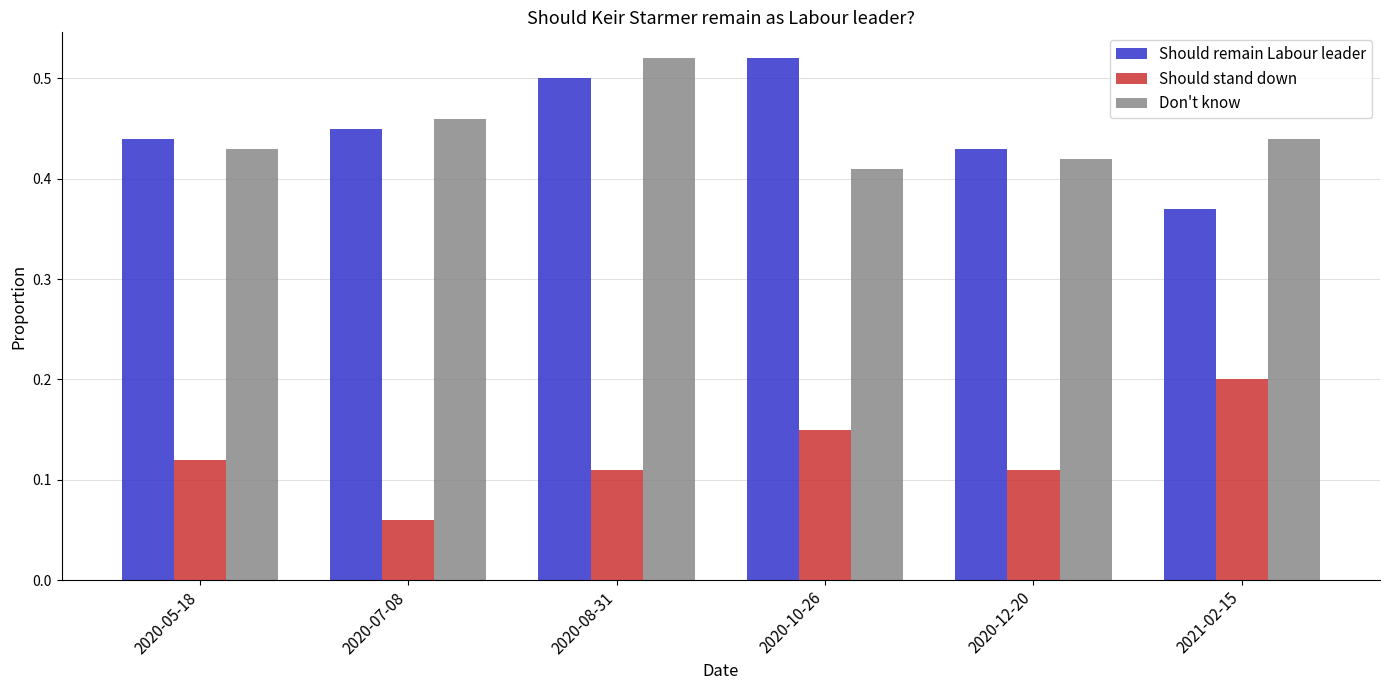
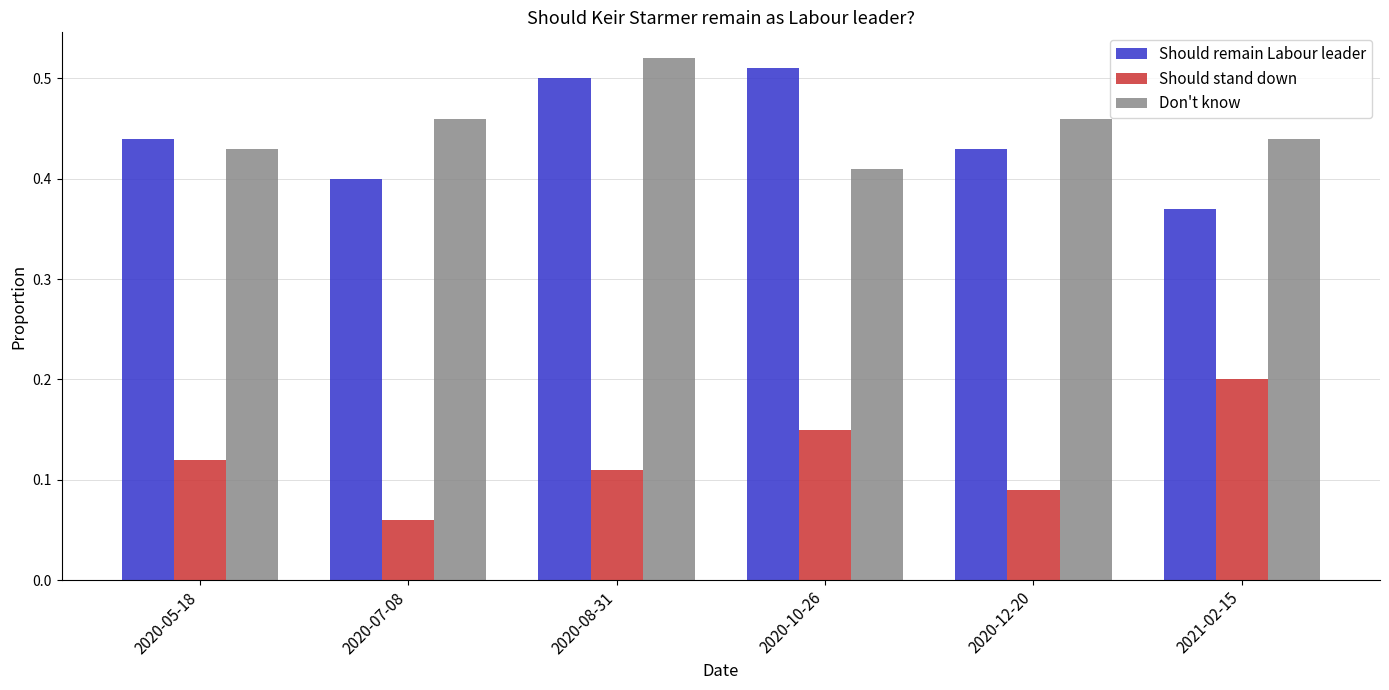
Should remain Labour leader, 2020-07-08: 0.45 -> 0.40
Should remain Labour leader, 2020-10-26: 0.52 -> 0.51
Should stand down, 2020-12-20: 0.11 -> 0.09
Don't know, 2020-12-20: 0.42 -> 0.46
